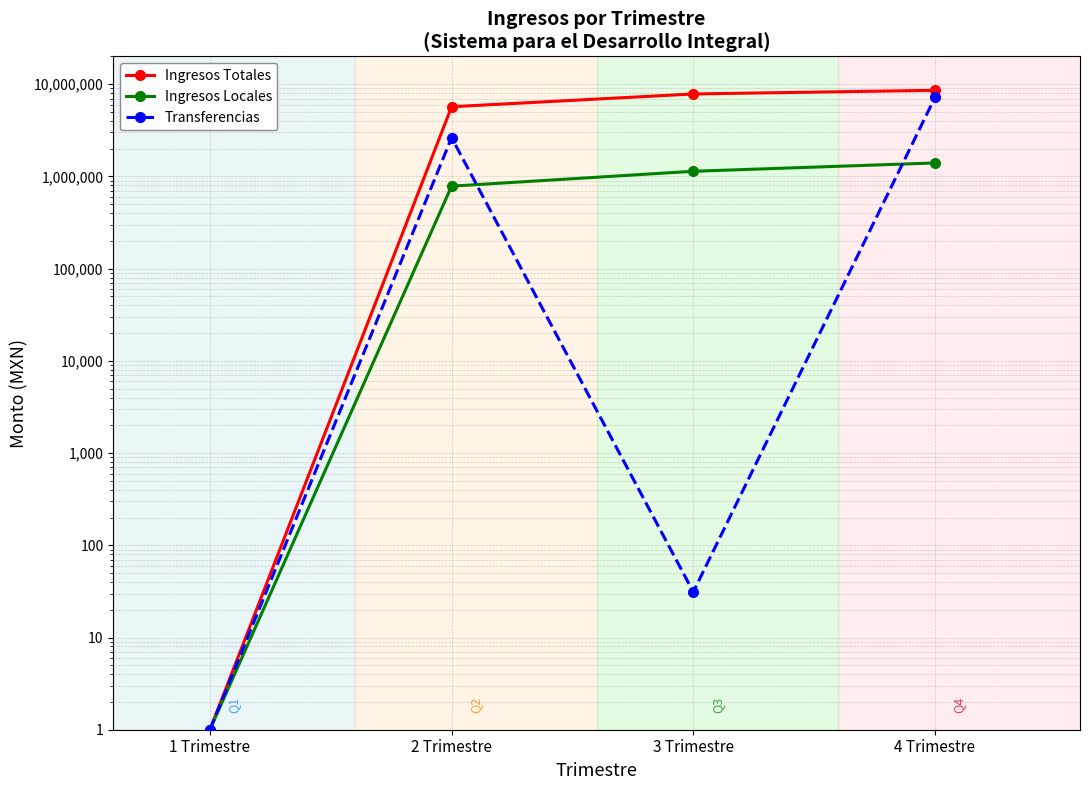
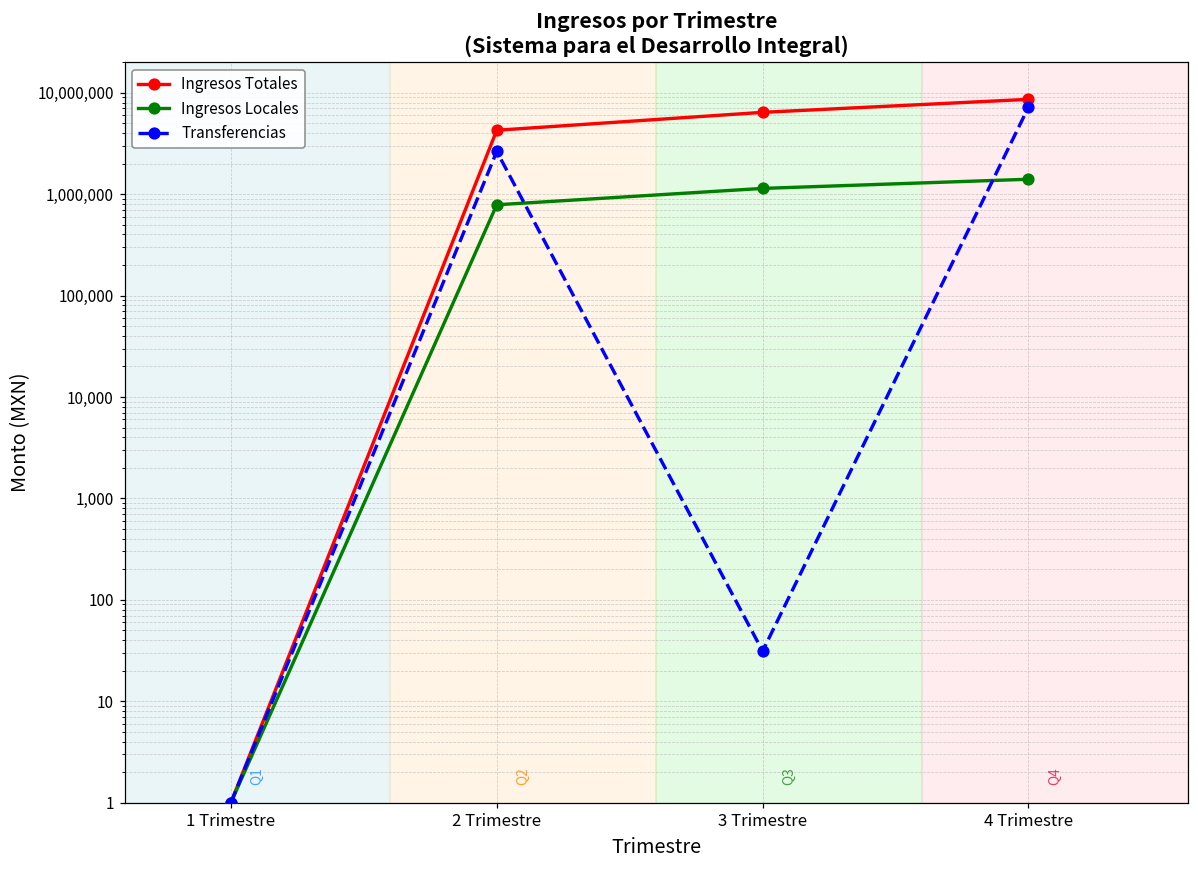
Ingresos Totales, 2 Trimestre: 6,000,000 -> 4,000,000
Ingresos Totales, 3 Trimestre: 8,000,000 -> 6,000,000
